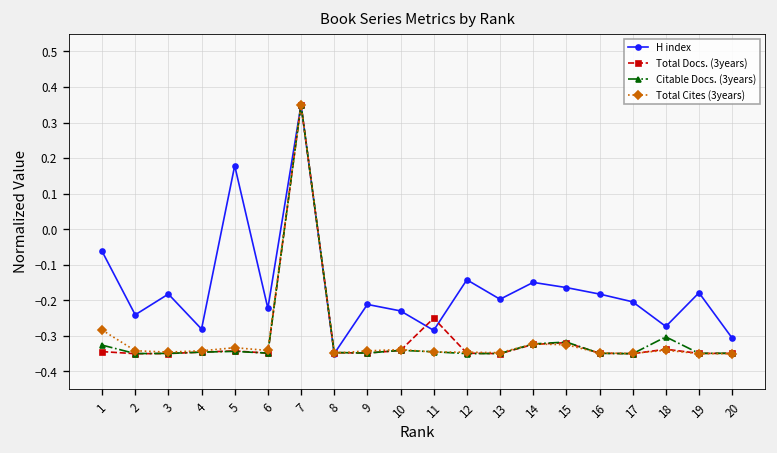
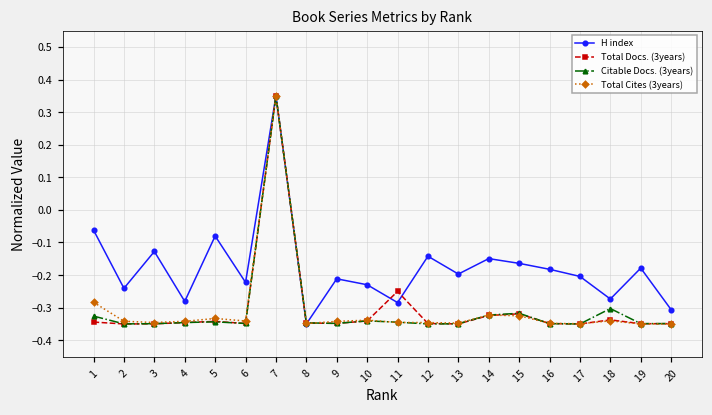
H index, 3: -0.18 -> -0.13
H index, 5: 0.18 -> -0.08
